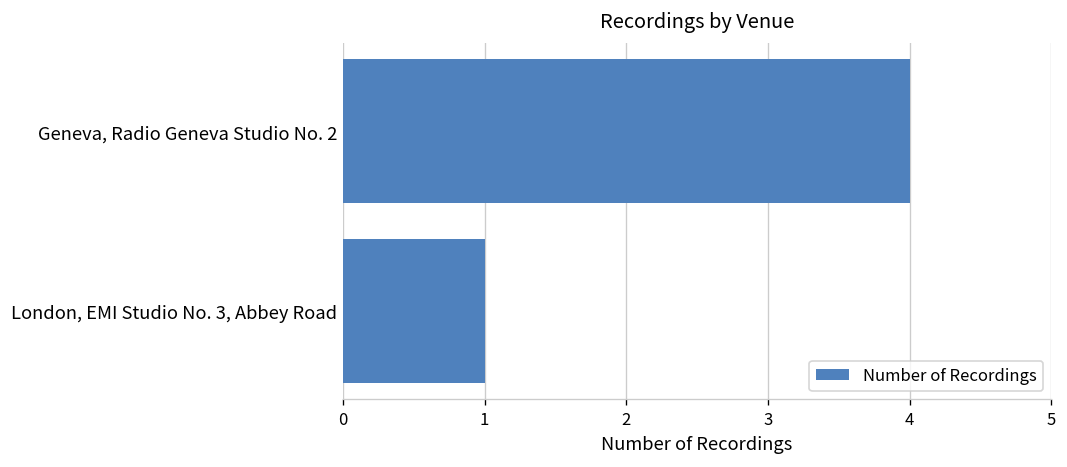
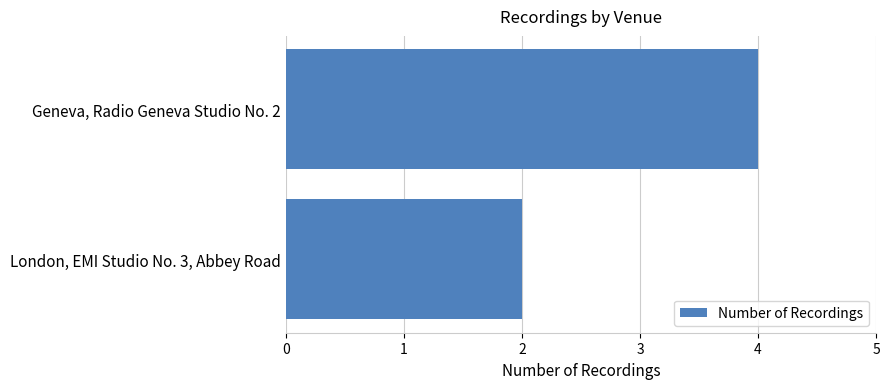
London, EMI Studio No. 3, Abbey Road: 1 -> 2
